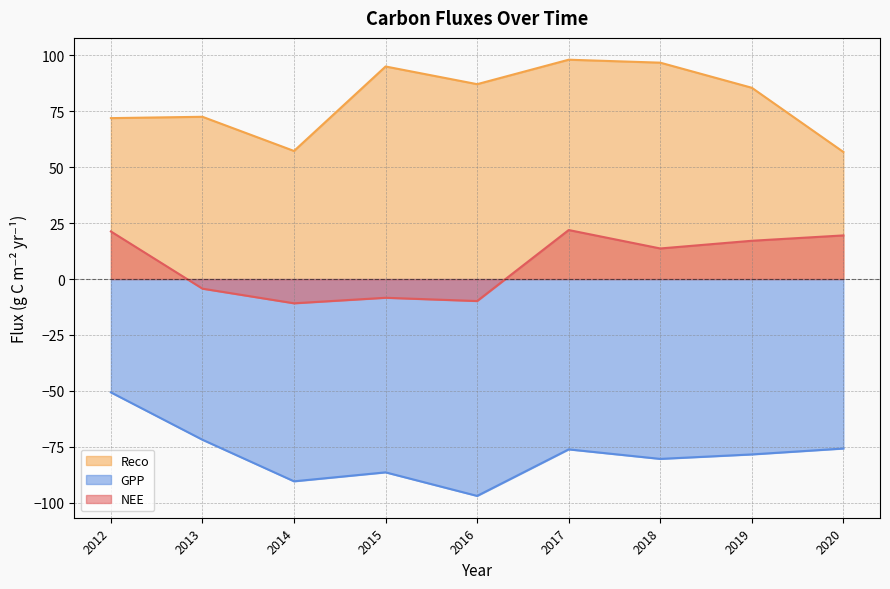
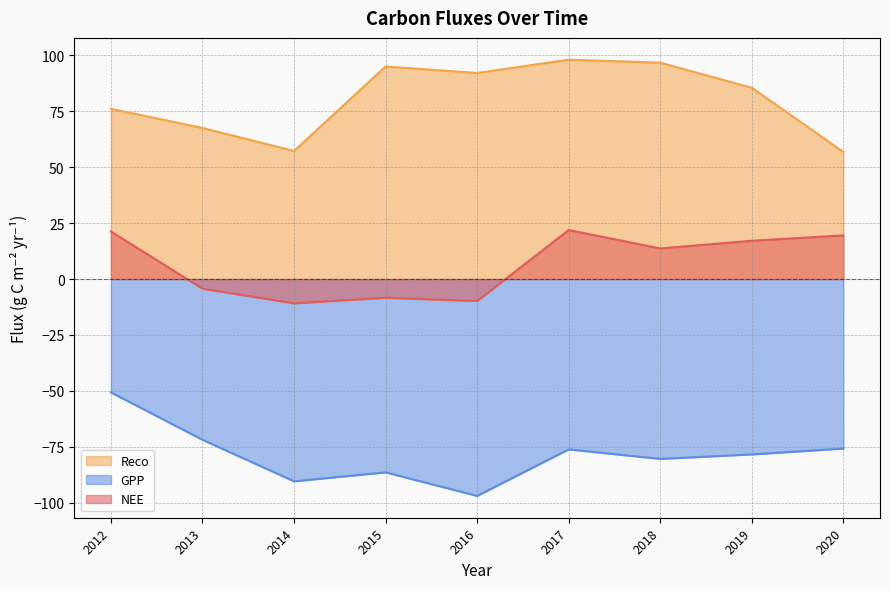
Reco, 2012: 72 -> 76
Reco, 2013: 73 -> 68
Reco, 2016: 87 -> 92
